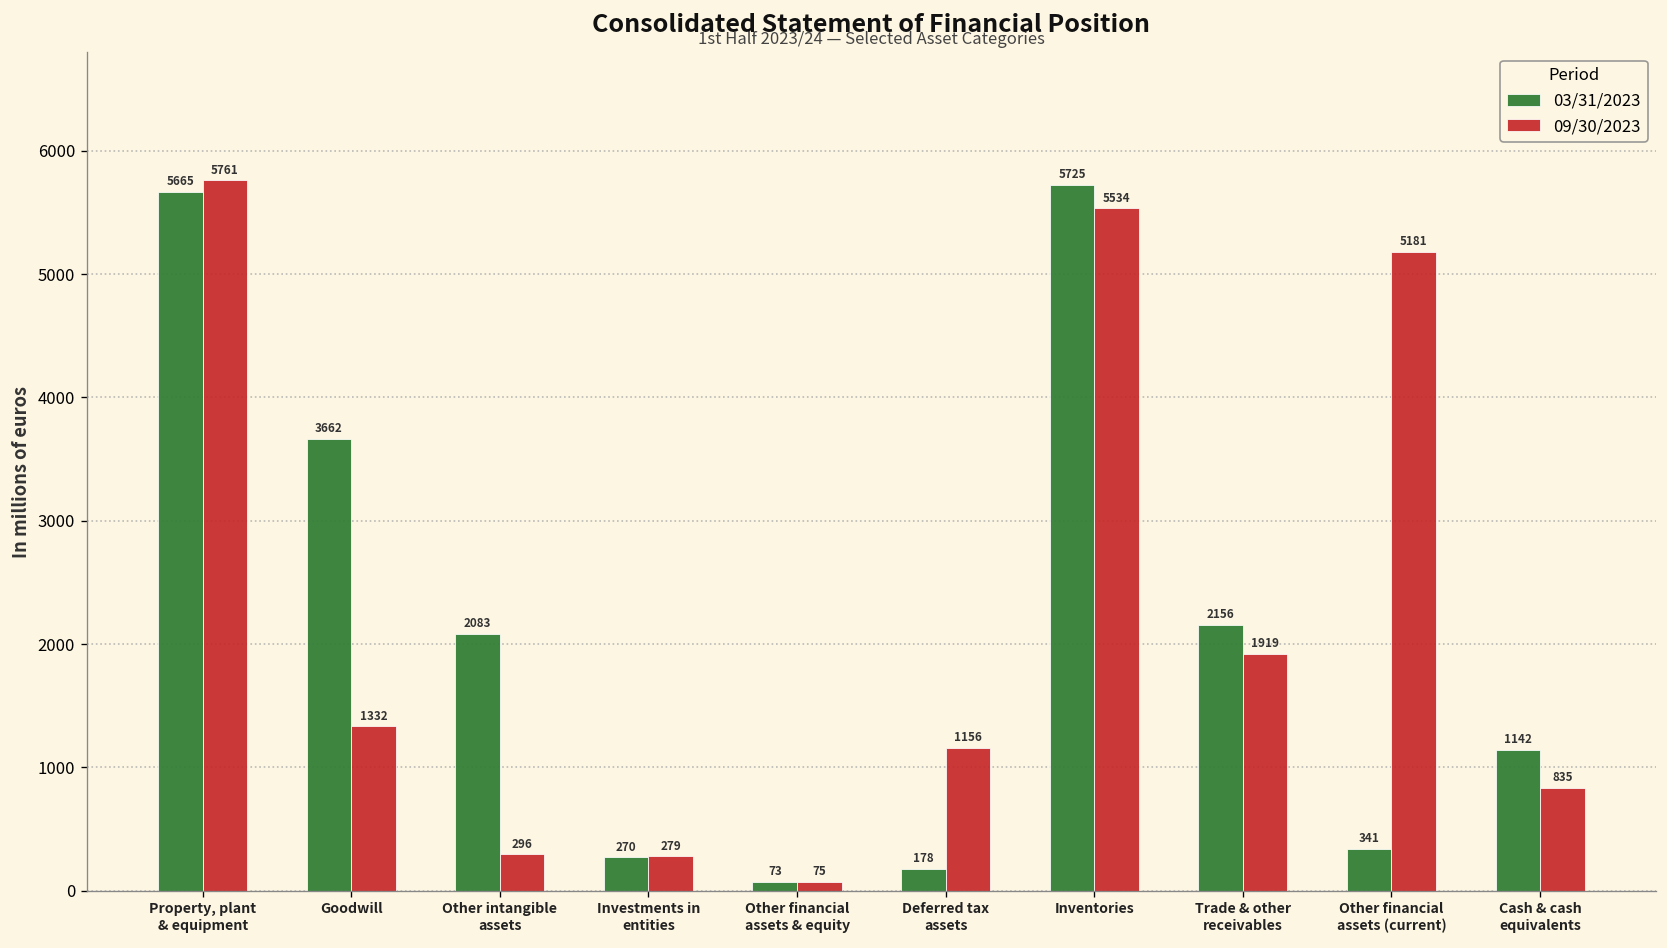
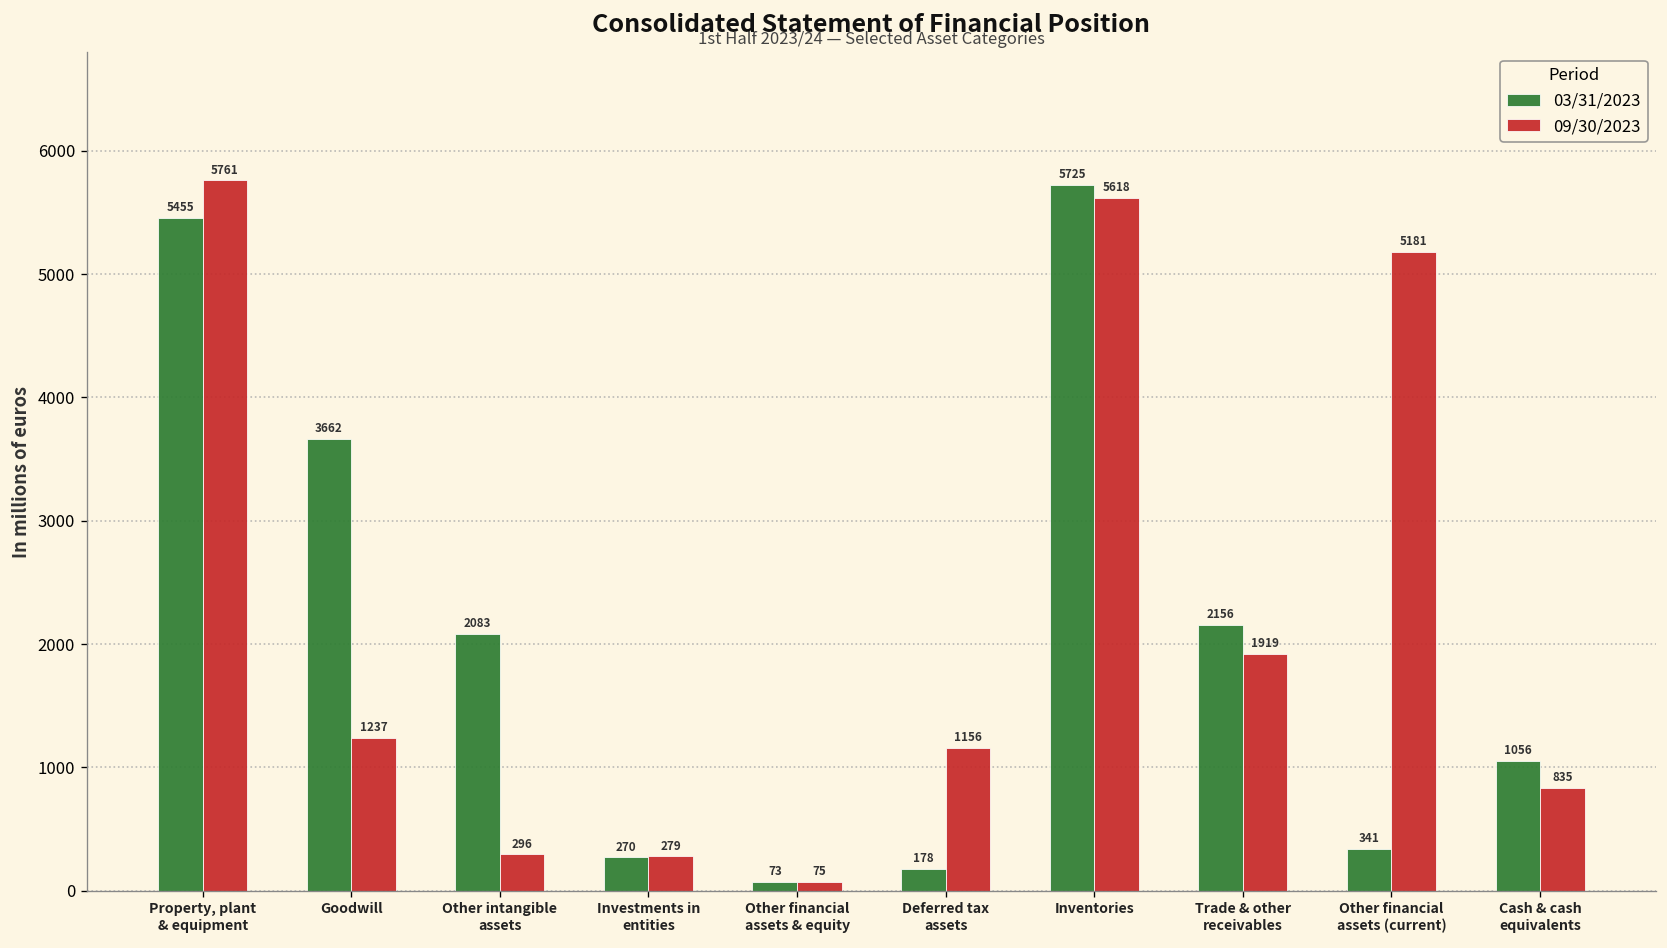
03/31/2023, Property, plant & equipment: 5665 -> 5455
09/30/2023, Goodwill: 1332 -> 1237
09/30/2023, Inventories: 5534 -> 5618
03/31/2023, Cash & cash equivalents: 1142 -> 1056
